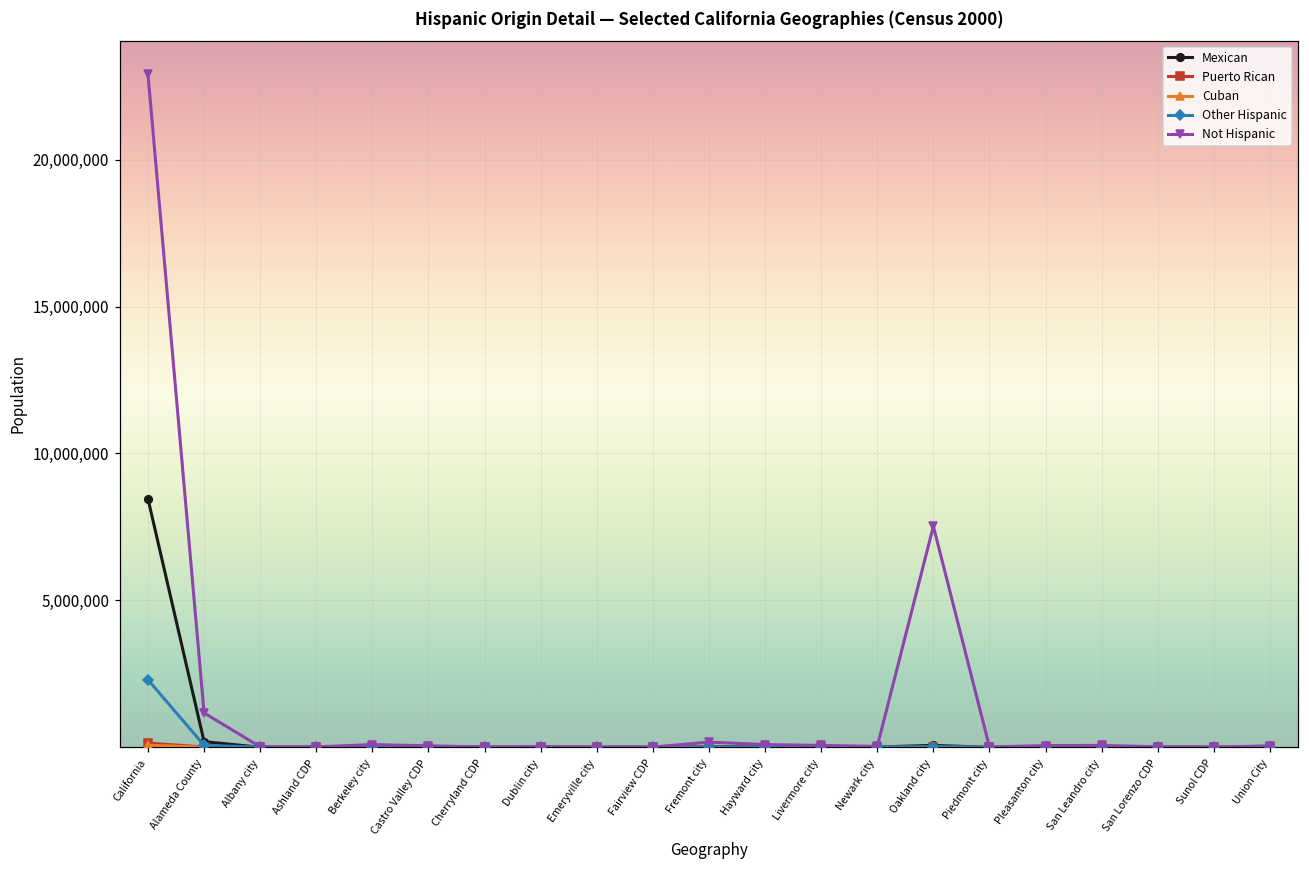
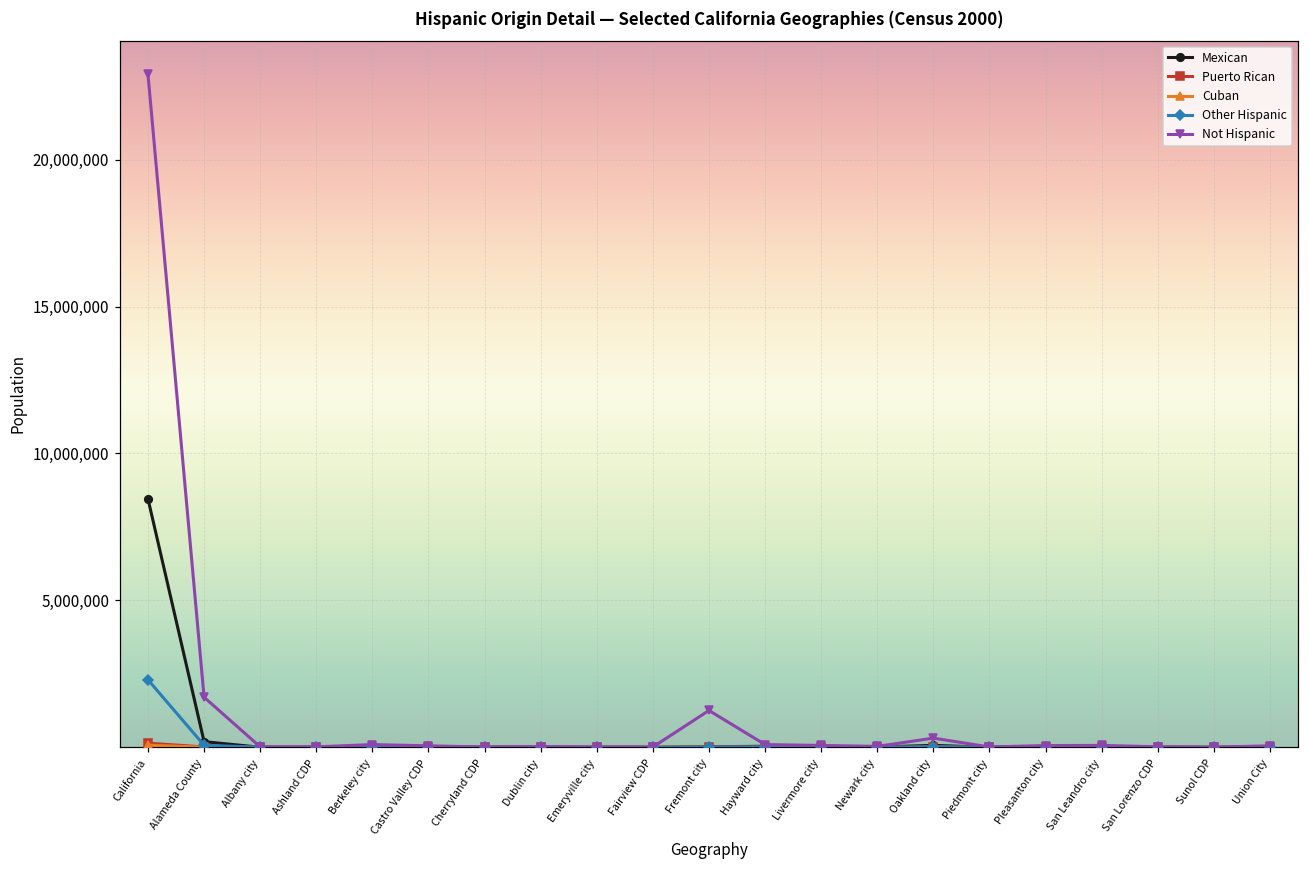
Not Hispanic, Alameda County: 1,200,000 -> 1,700,000
Not Hispanic, Fremont city: 200,000 -> 1,300,000
Not Hispanic, Oakland city: 7,500,000 -> 300,000
